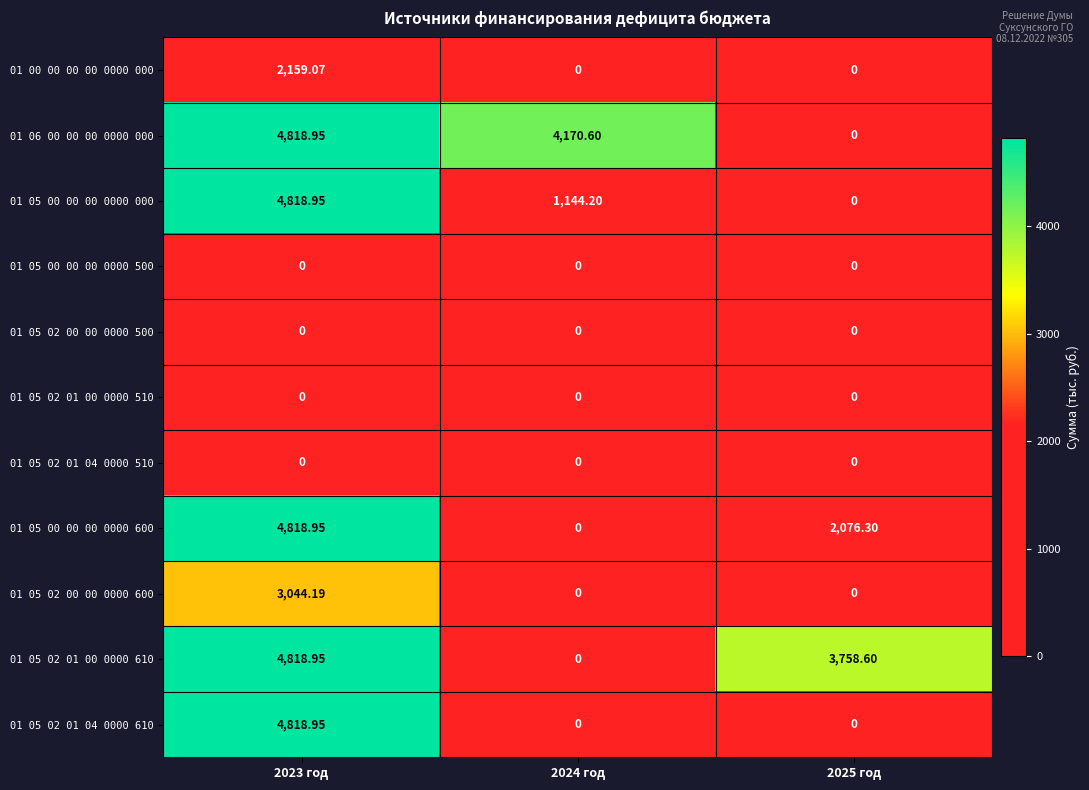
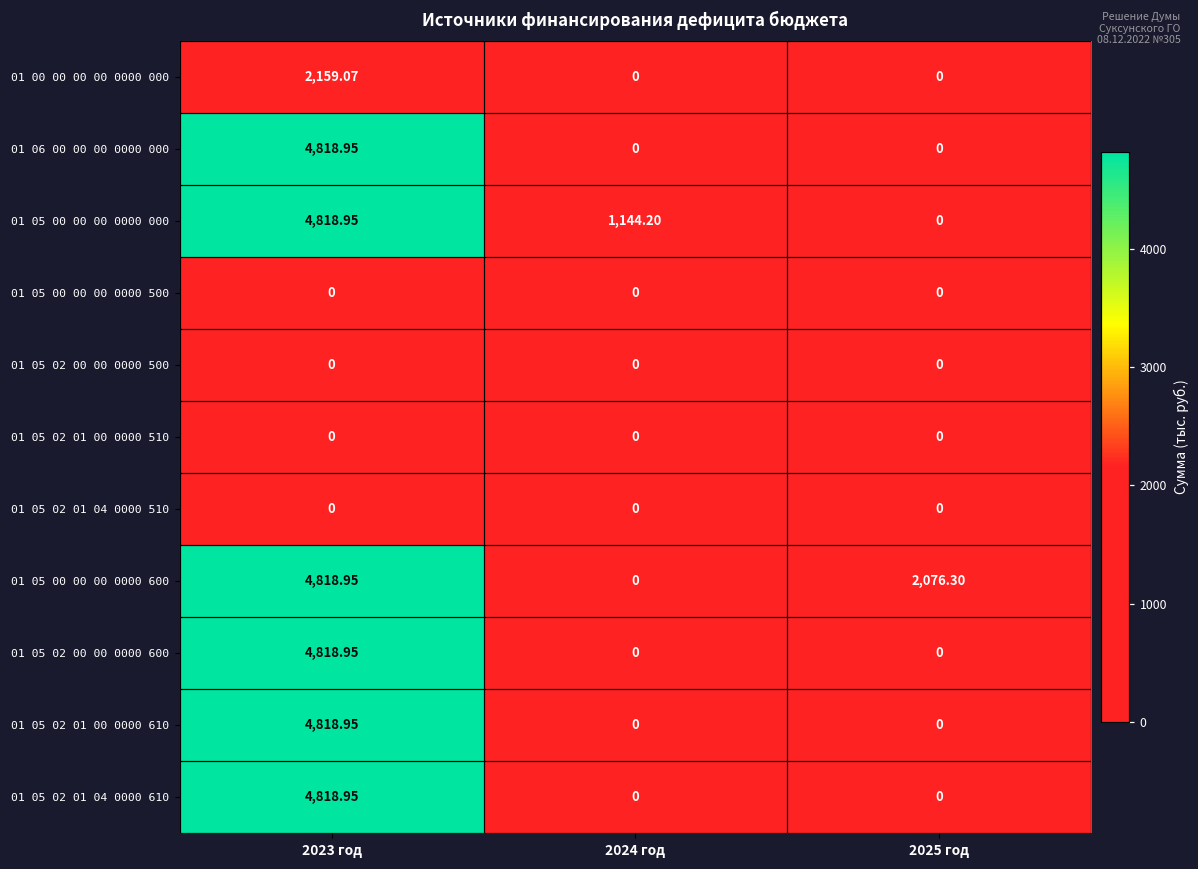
01 06 00 00 00 0000 000, 2024 год: 4,170.60 -> 0
01 05 02 00 00 0000 600, 2023 год: 3,044.19 -> 4,818.95
01 05 02 01 00 0000 610, 2025 год: 3,758.60 -> 0
